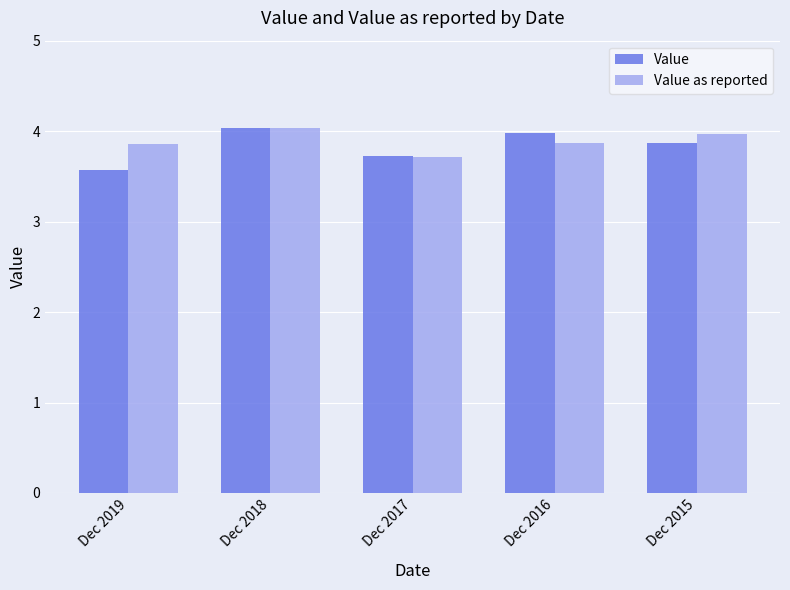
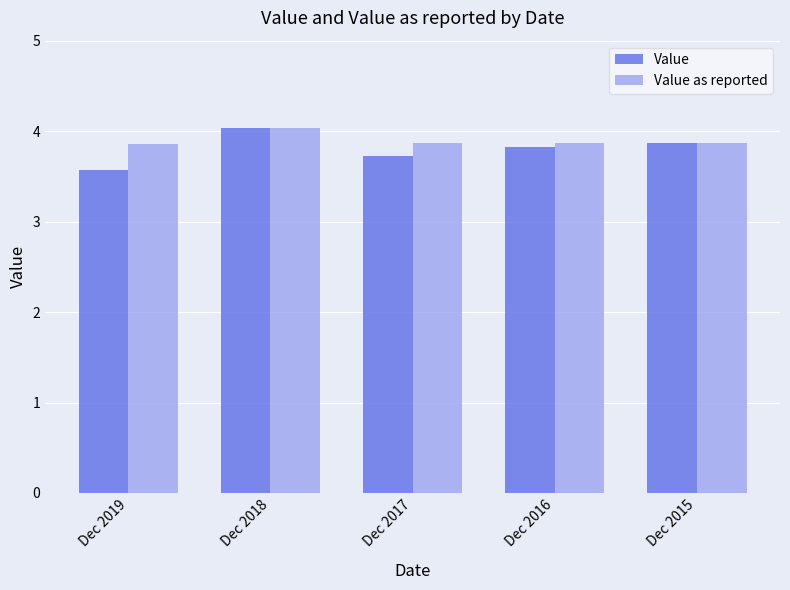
Value as reported, Dec 2017: 3.7 -> 3.9
Value, Dec 2016: 4.0 -> 3.8
Value as reported, Dec 2015: 4.0 -> 3.9
